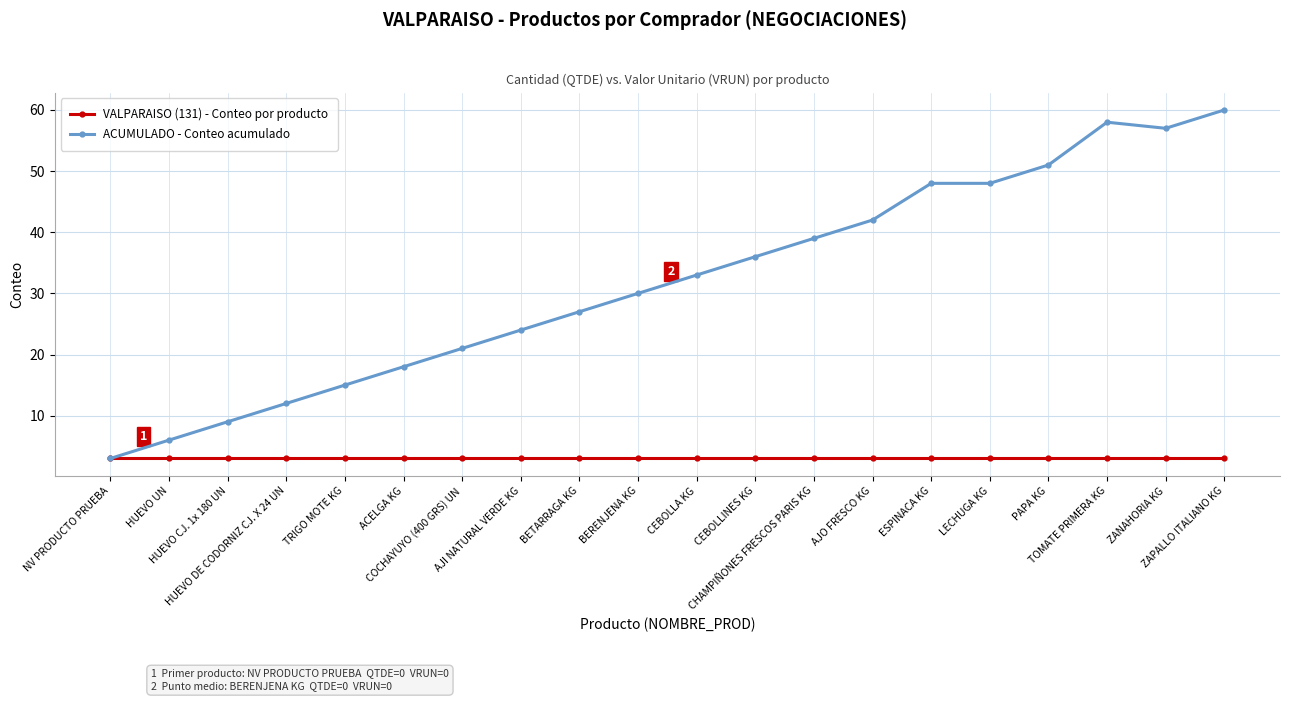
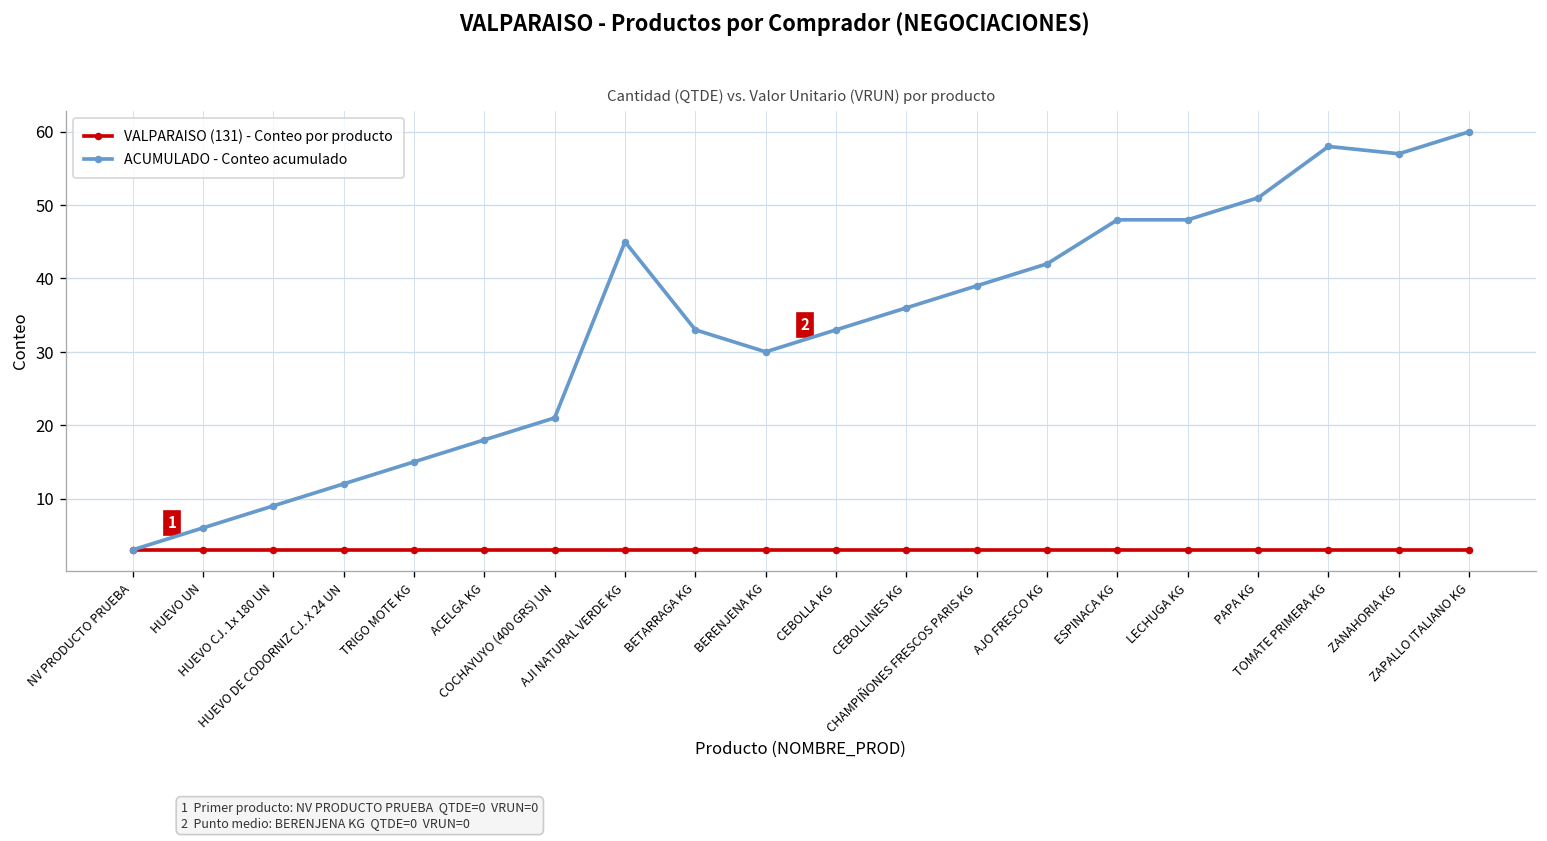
ACUMULADO - Conteo acumulado, AJI NATURAL VERDE KG: 24 -> 45
ACUMULADO - Conteo acumulado, BETARRAGA KG: 27 -> 33
